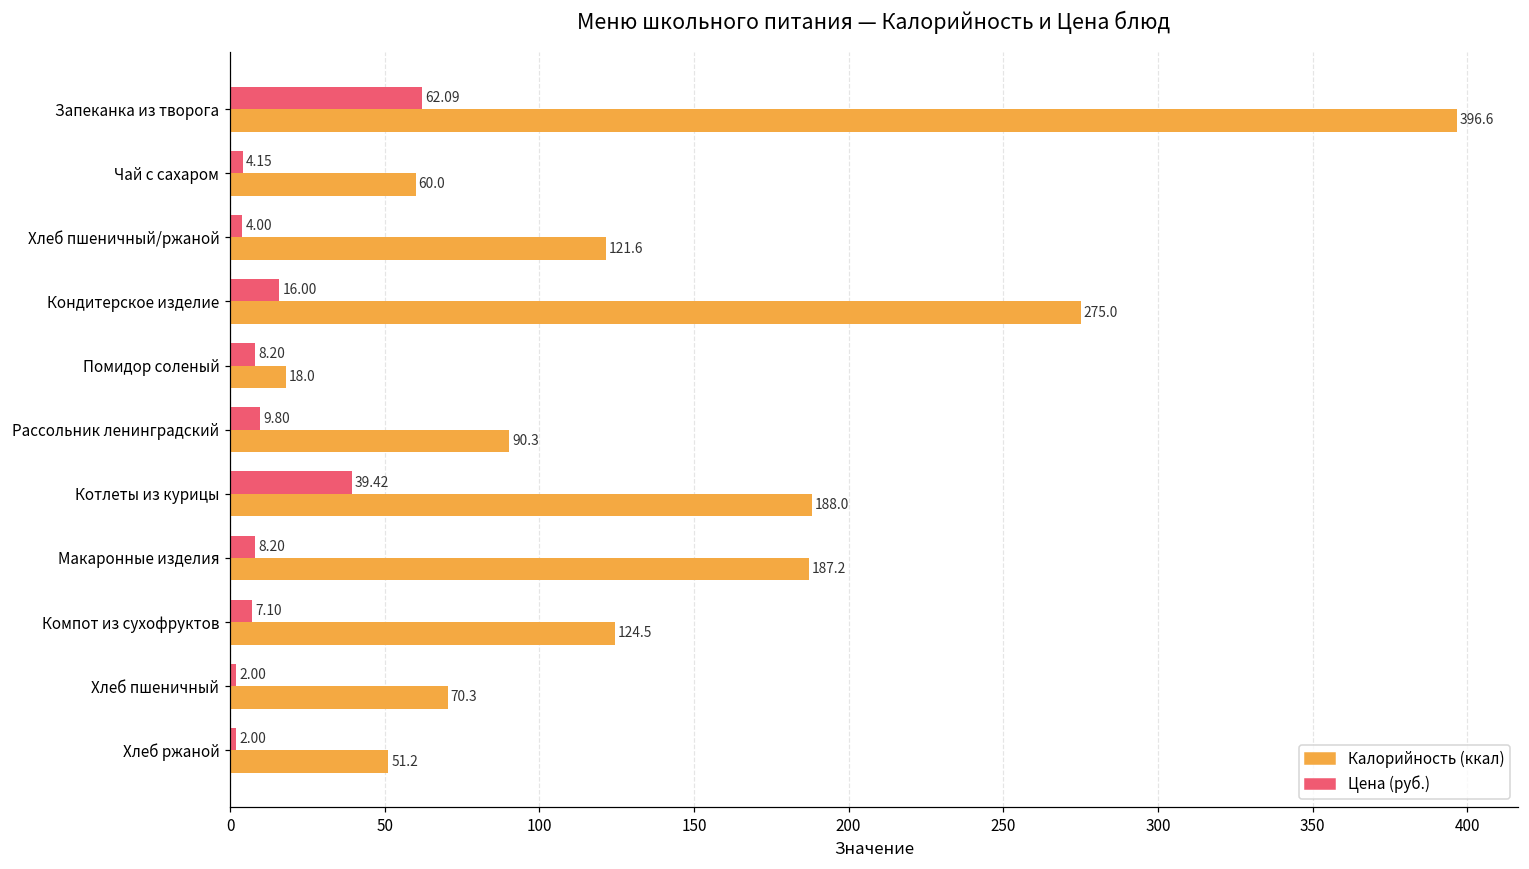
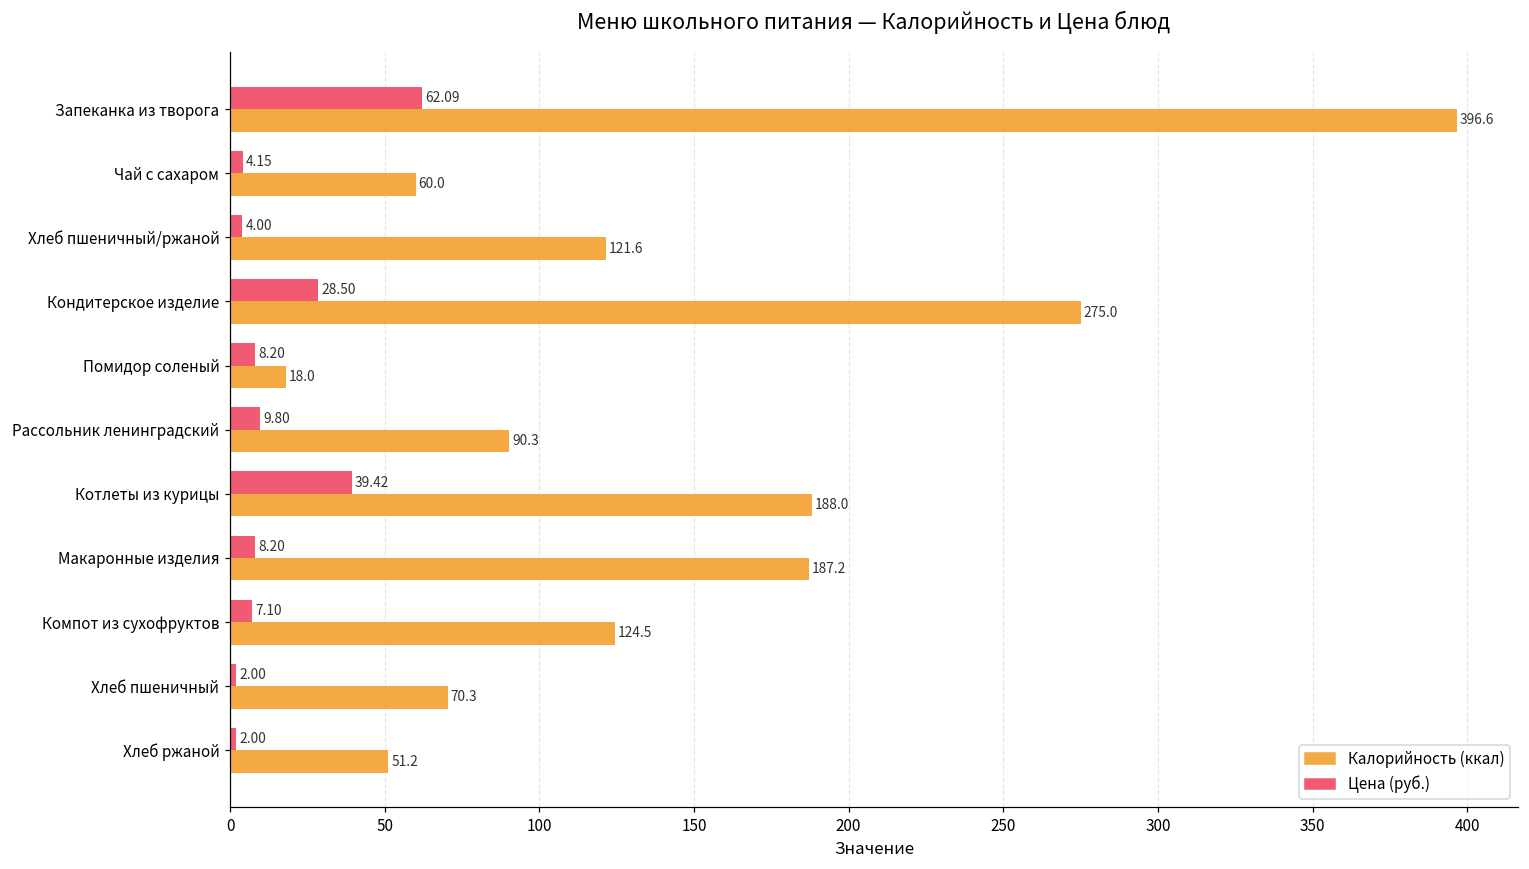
Цена (руб.), Кондитерское изделие: 16.00 -> 28.50
